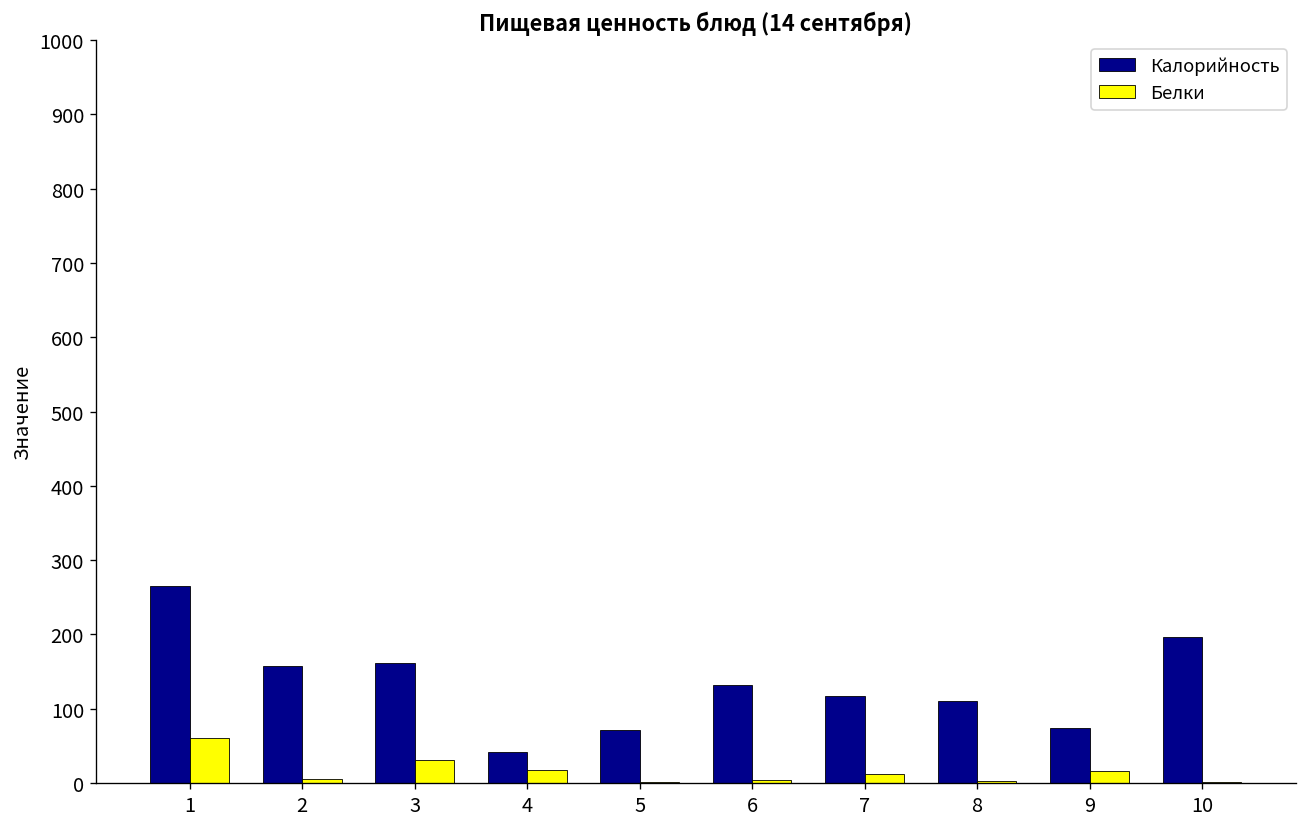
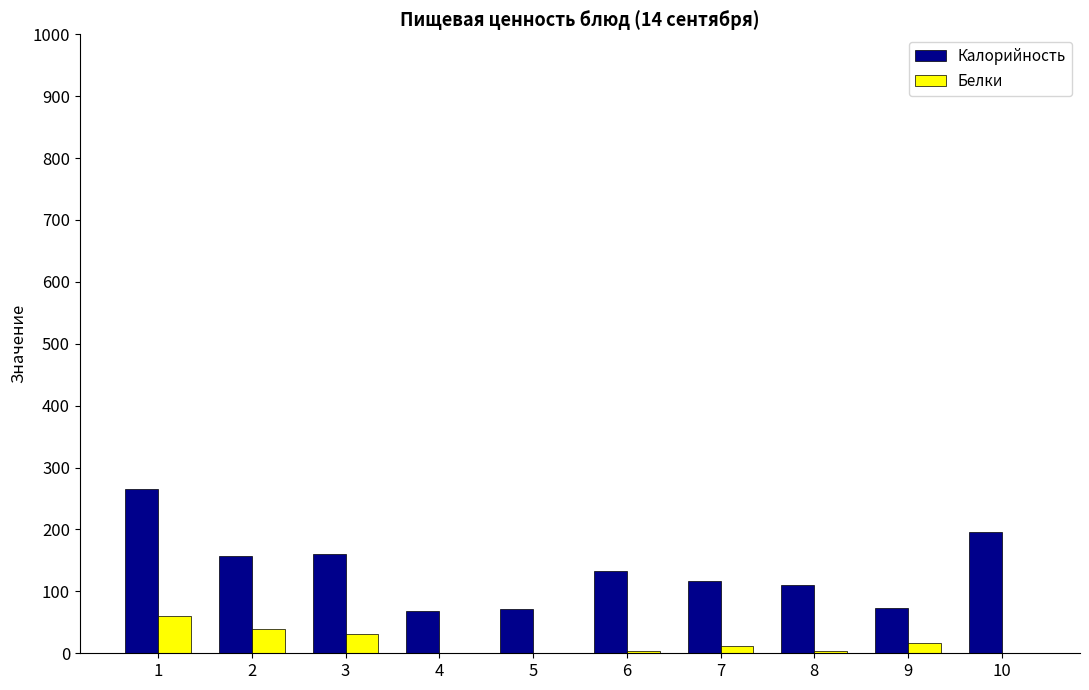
Белки, 2: 0 -> 40
Калорийность, 4: 40 -> 70
Белки, 4: 20 -> 0
